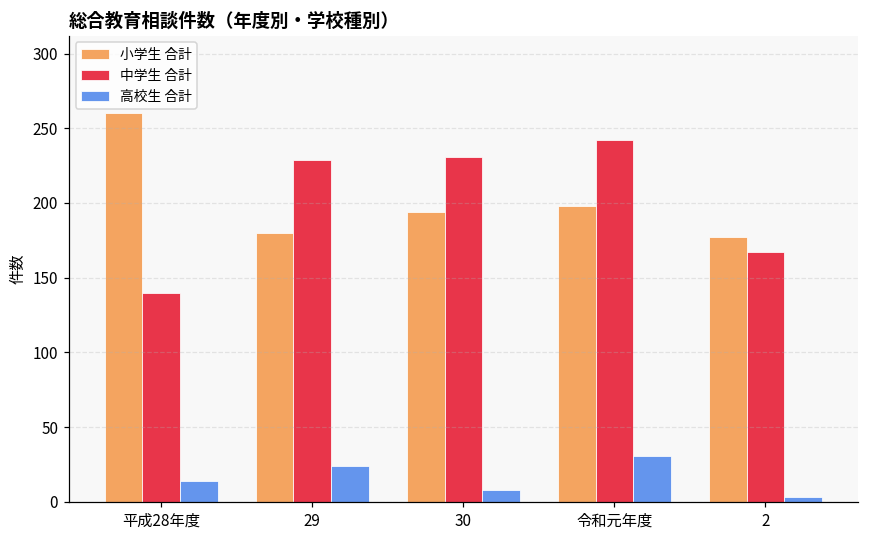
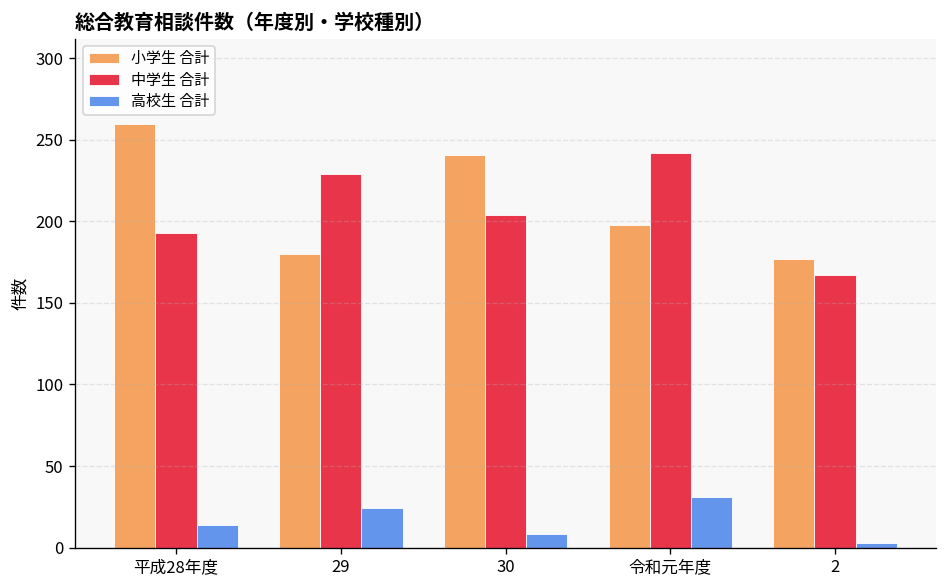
中学生 合計, 平成28年度: 140 -> 193
小学生 合計, 30: 194 -> 241
中学生 合計, 30: 231 -> 204
